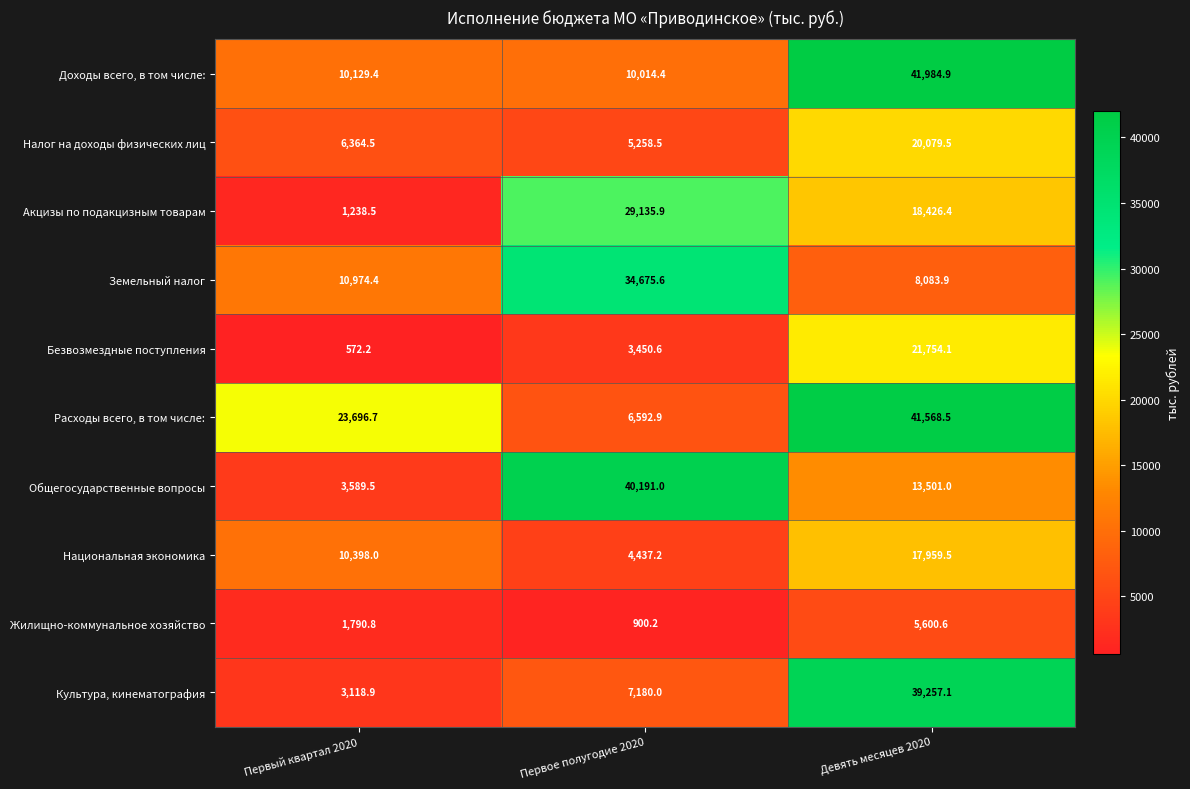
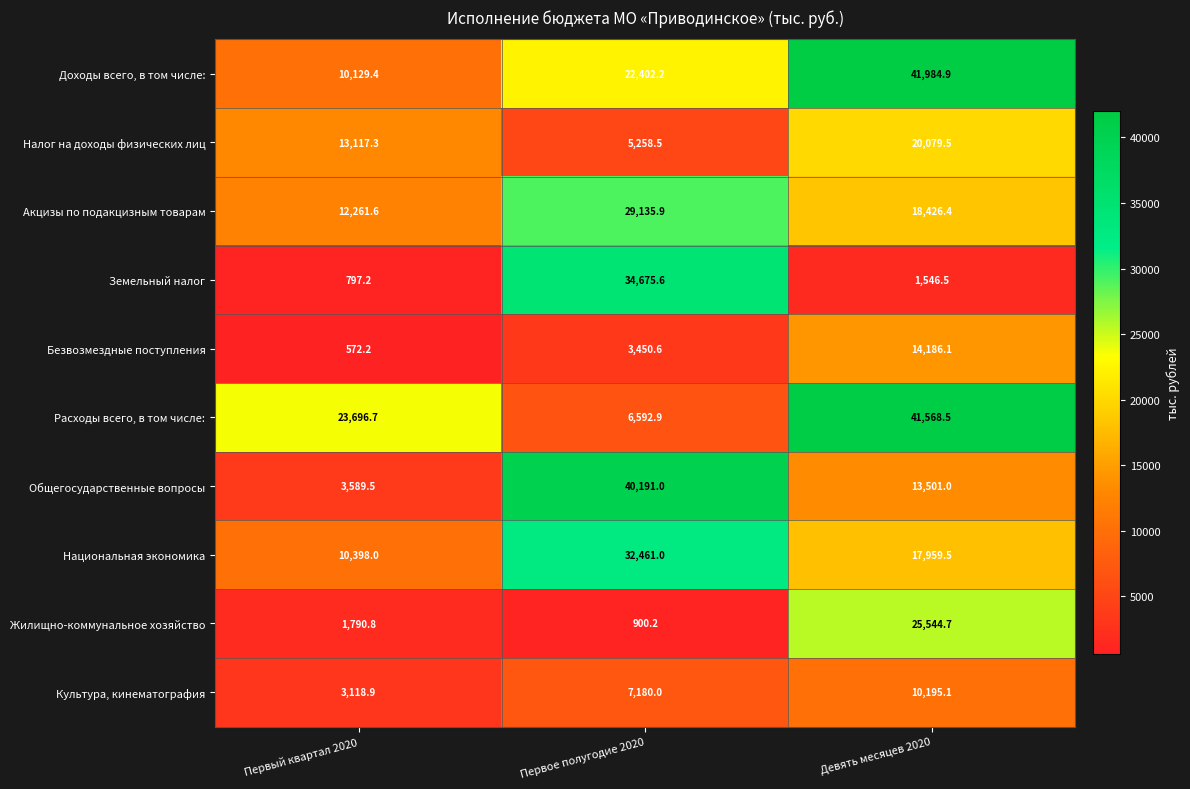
Доходы всего, в том числе:, Первое полугодие 2020: 10,014.4 -> 22,402.2
Налог на доходы физических лиц, Первый квартал 2020: 6,364.5 -> 13,117.3
Акцизы по подакцизным товарам, Первый квартал 2020: 1,238.5 -> 12,261.6
Земельный налог, Первый квартал 2020: 10,974.4 -> 797.2
Земельный налог, Девять месяцев 2020: 8,083.9 -> 1,546.5
Безвозмездные поступления, Девять месяцев 2020: 21,754.1 -> 14,186.1
Национальная экономика, Первое полугодие 2020: 4,437.2 -> 32,461.0
Жилищно-коммунальное хозяйство, Девять месяцев 2020: 5,600.6 -> 25,544.7
Культура, кинематография, Девять месяцев 2020: 39,257.1 -> 10,195.1
